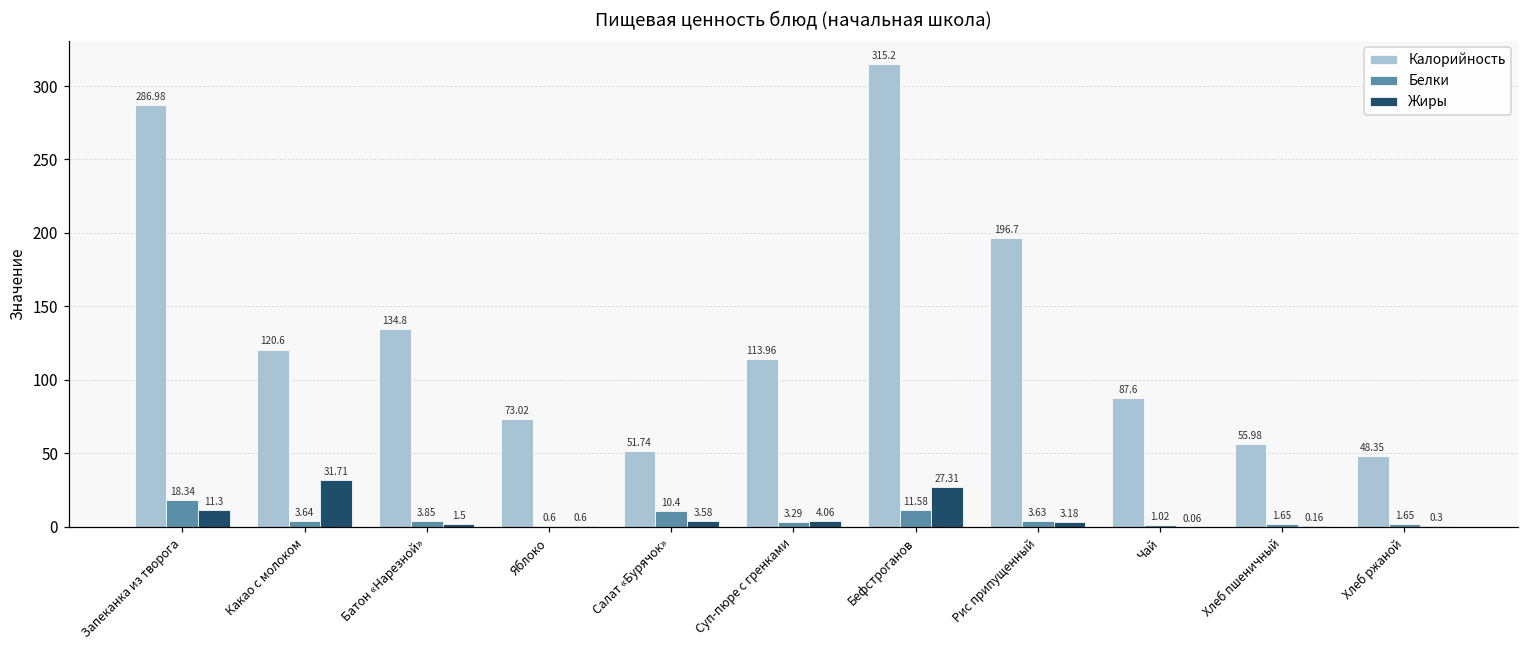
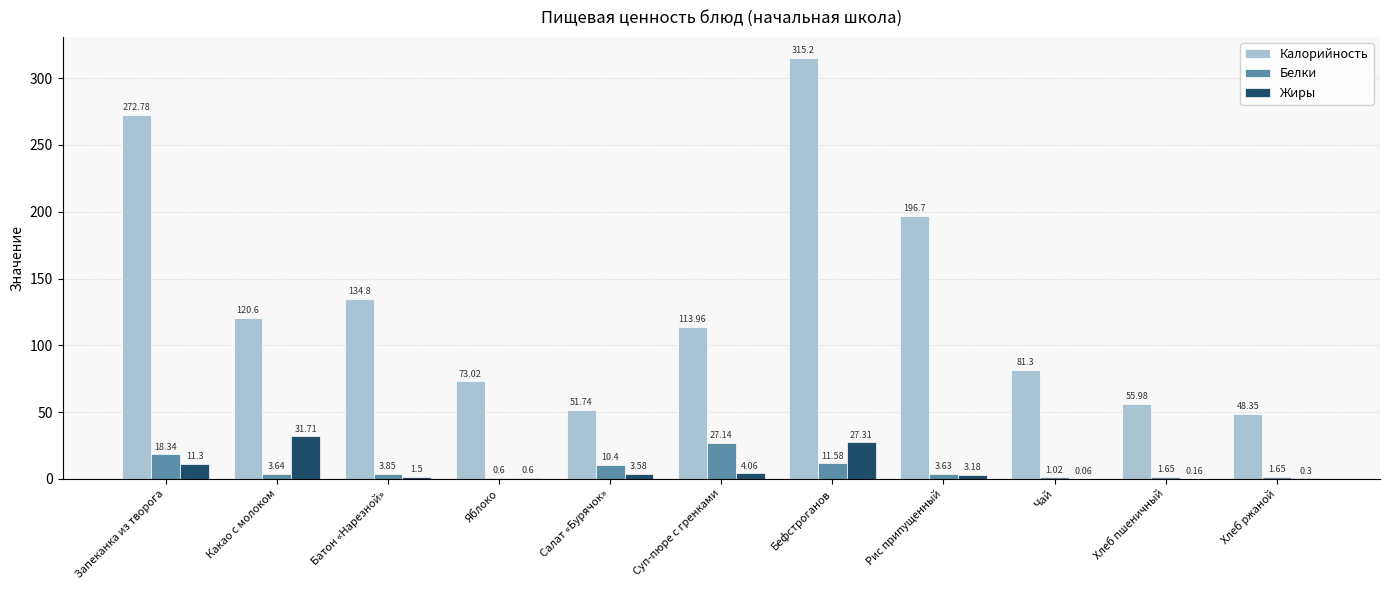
Калорийность, Запеканка из творога: 286.98 -> 272.78
Белки, Суп-пюре с гренками: 3.29 -> 27.14
Калорийность, Чай: 87.6 -> 81.3
